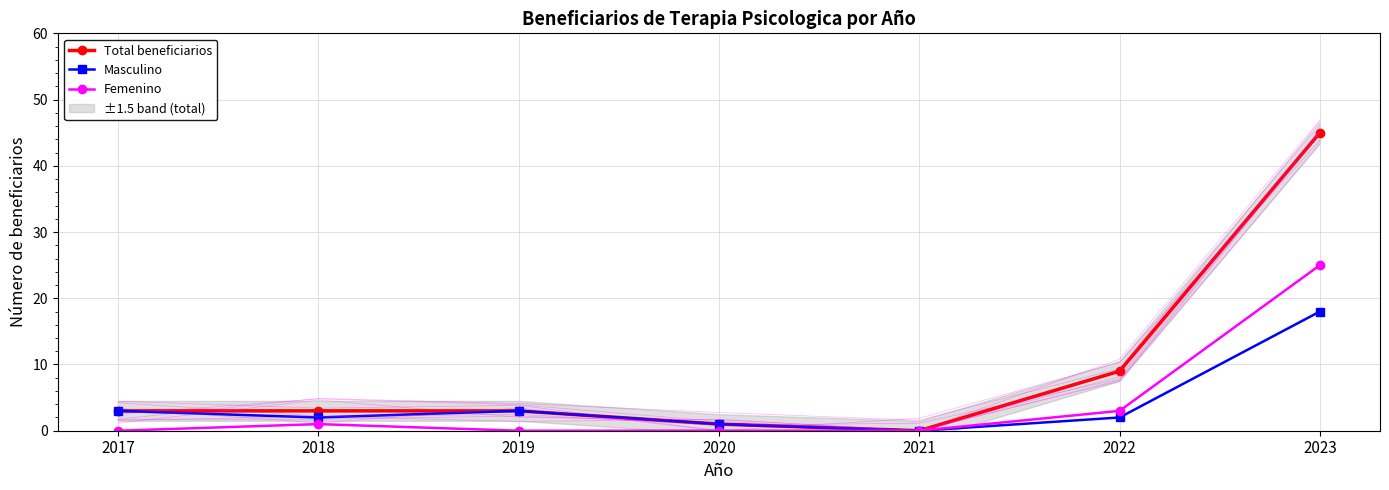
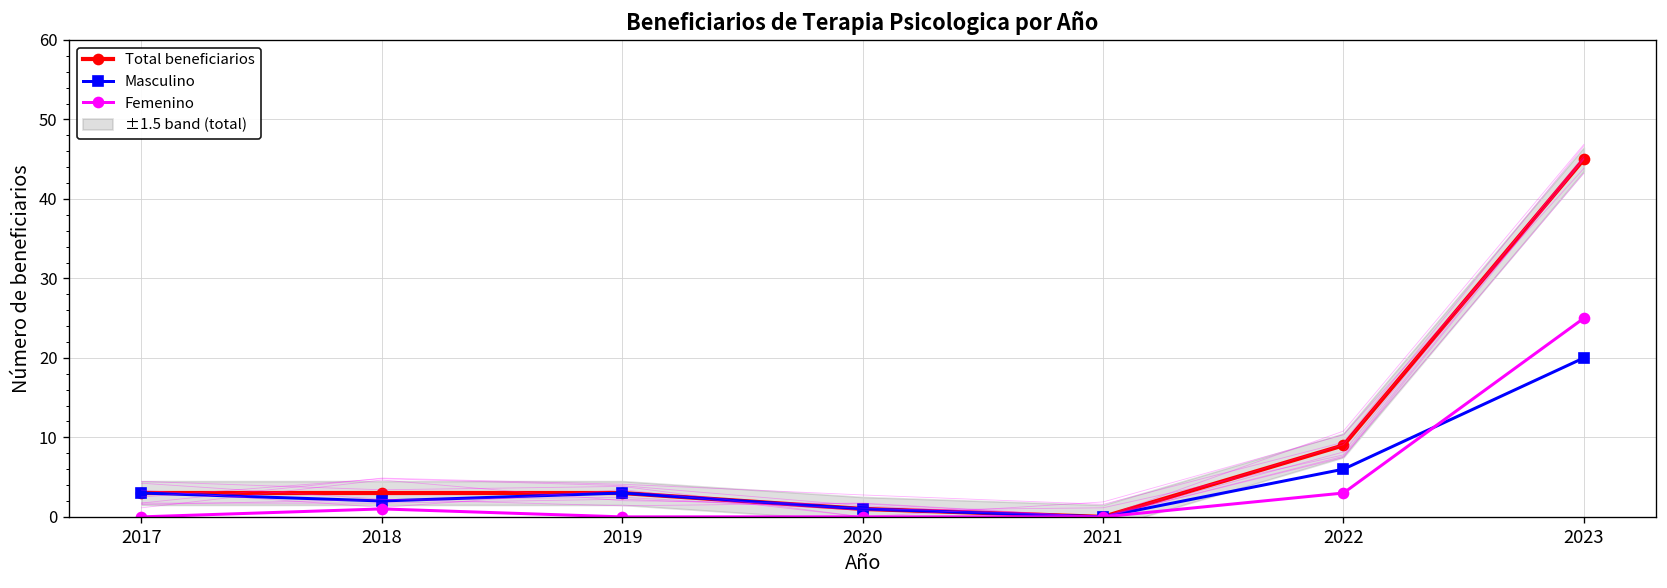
Masculino, 2022: 2 -> 6
Masculino, 2023: 18 -> 20
